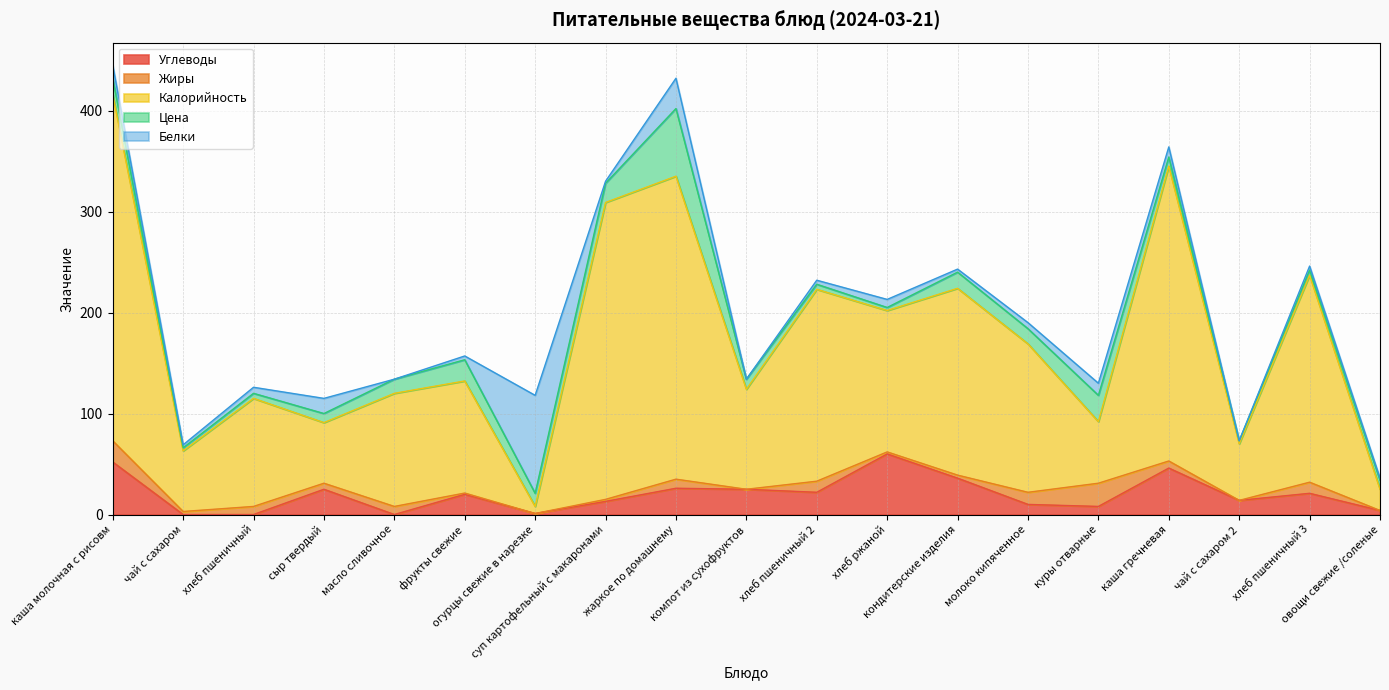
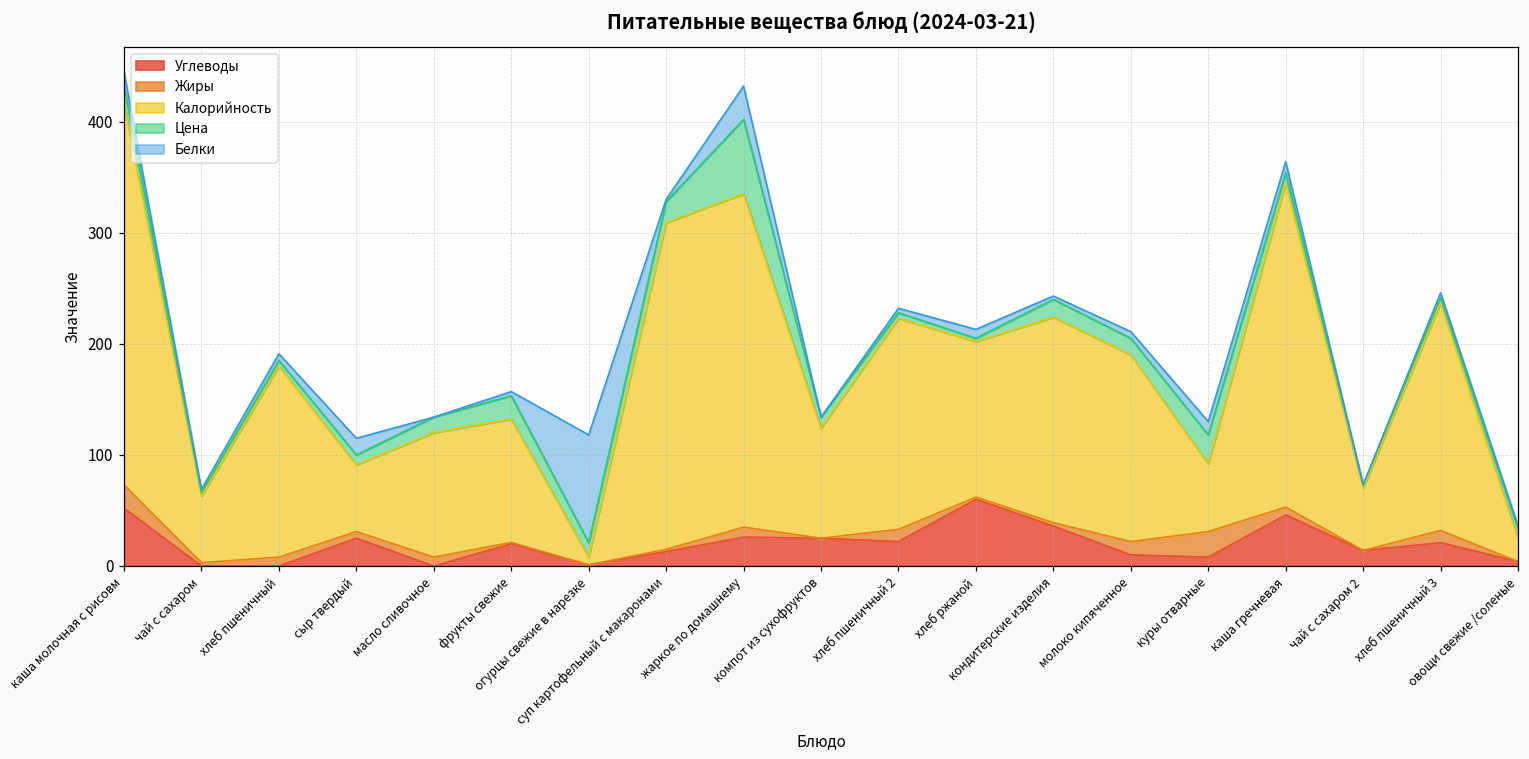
Калорийность, хлеб пшеничный: 107 -> 172
Калорийность, молоко кипяченное: 147 -> 168
